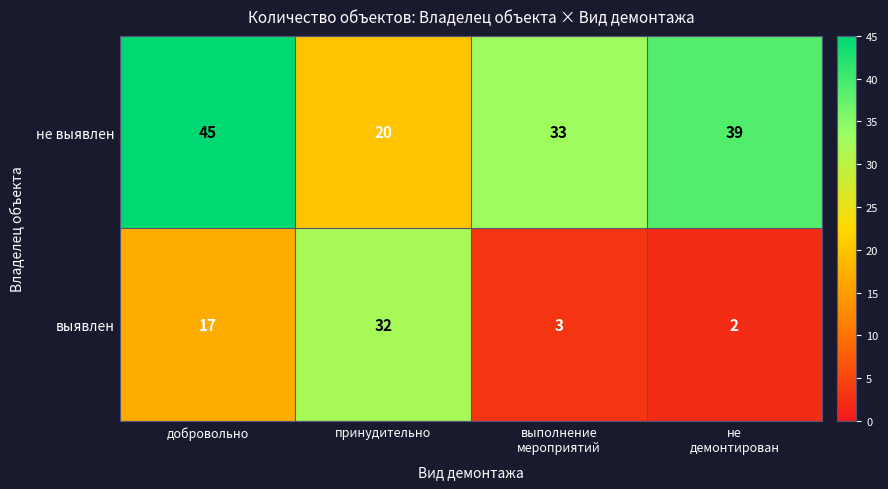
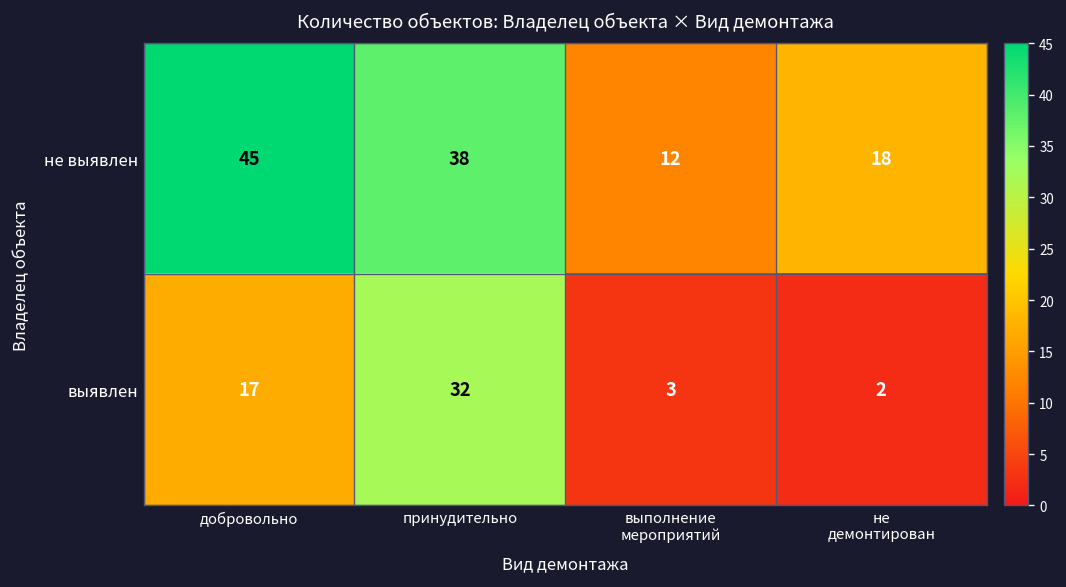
не выявлен, принудительно: 20 -> 38
не выявлен, выполнение мероприятий: 33 -> 12
не выявлен, не демонтирован: 39 -> 18
